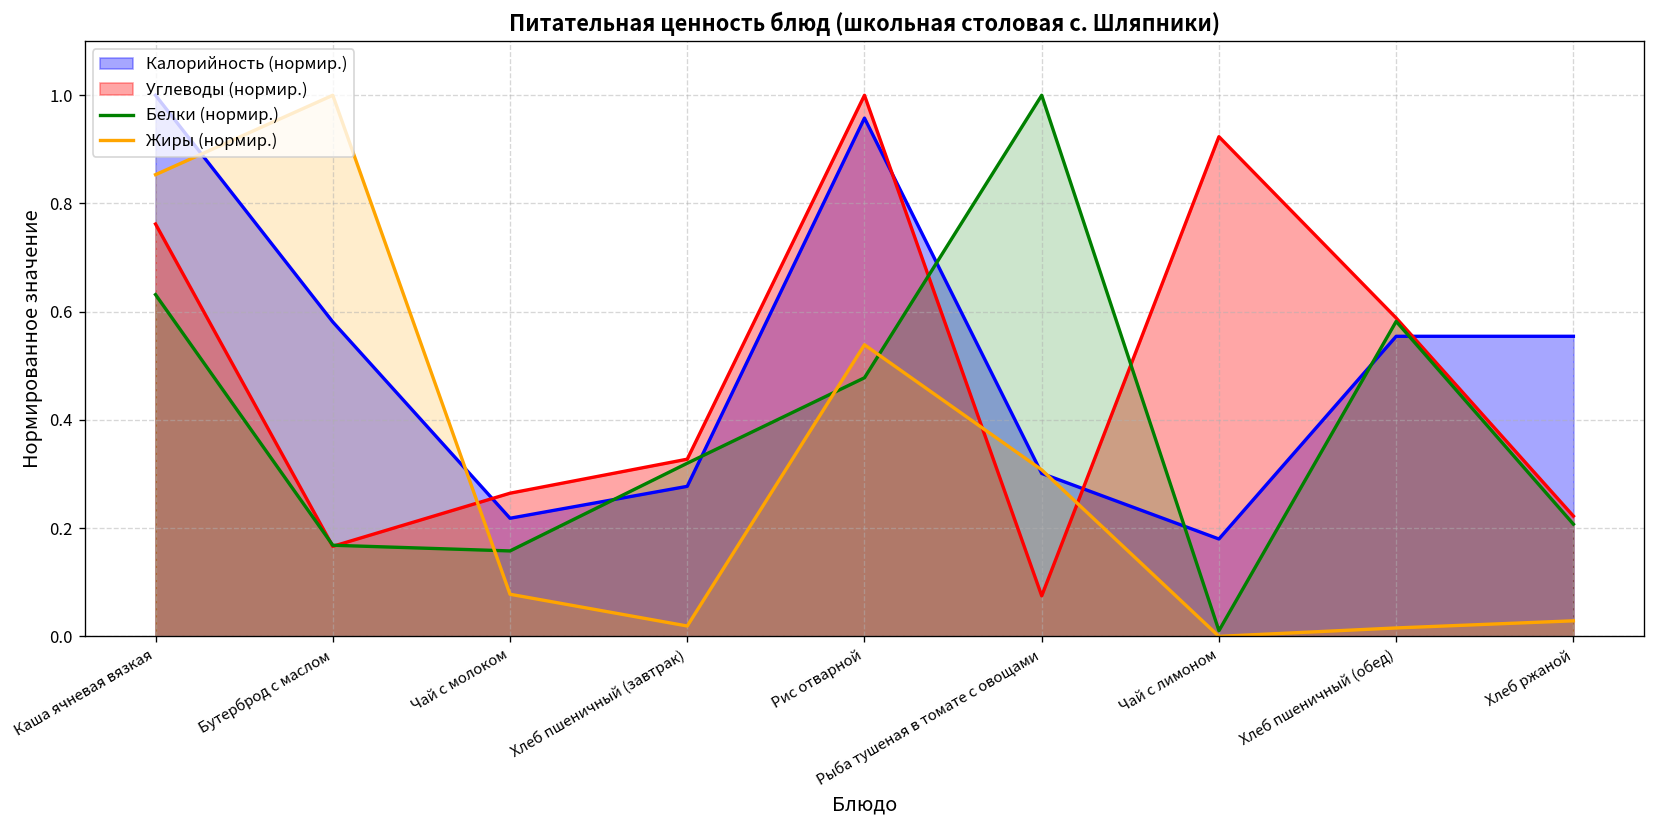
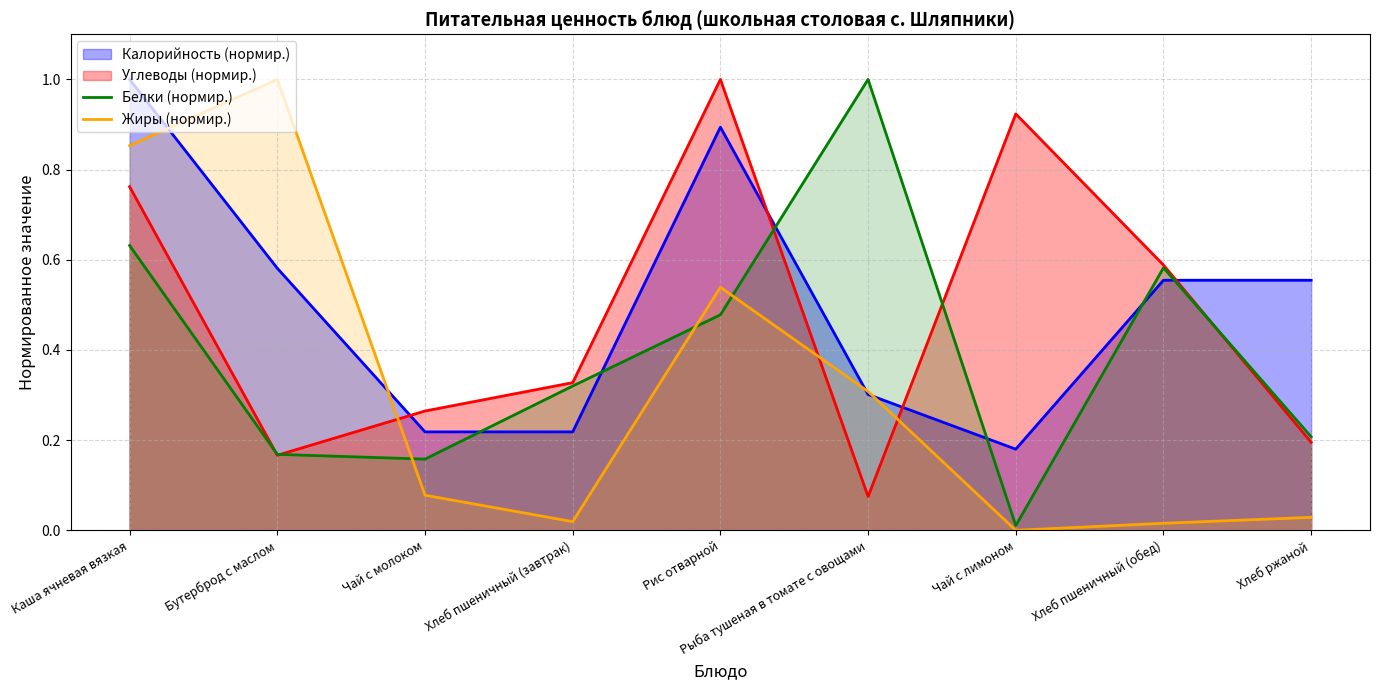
Калорийность (нормир.), Хлеб пшеничный (завтрак): 0.28 -> 0.22
Калорийность (нормир.), Рис отварной: 0.96 -> 0.89
Углеводы (нормир.), Хлеб ржаной: 0.22 -> 0.20
